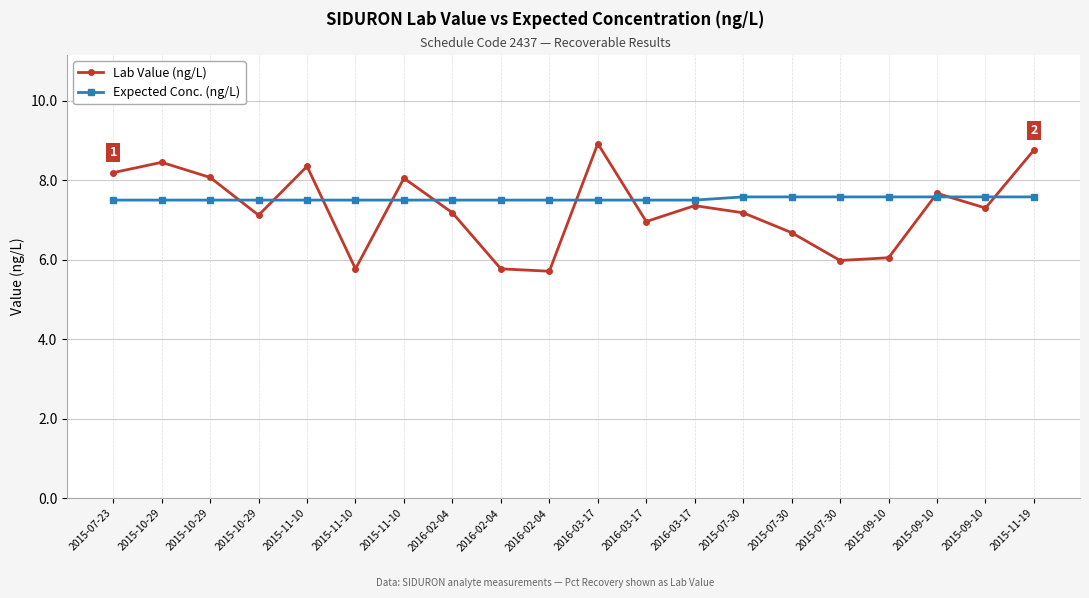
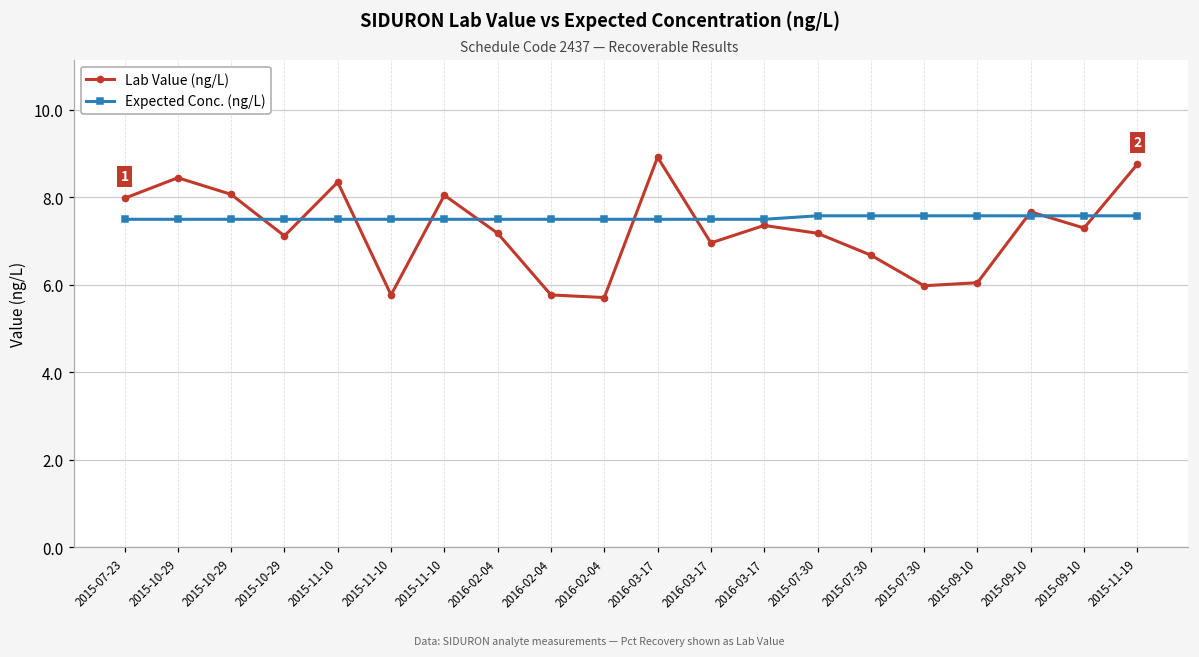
Lab Value (ng/L), 2015-07-23: 8.2 -> 8.0
